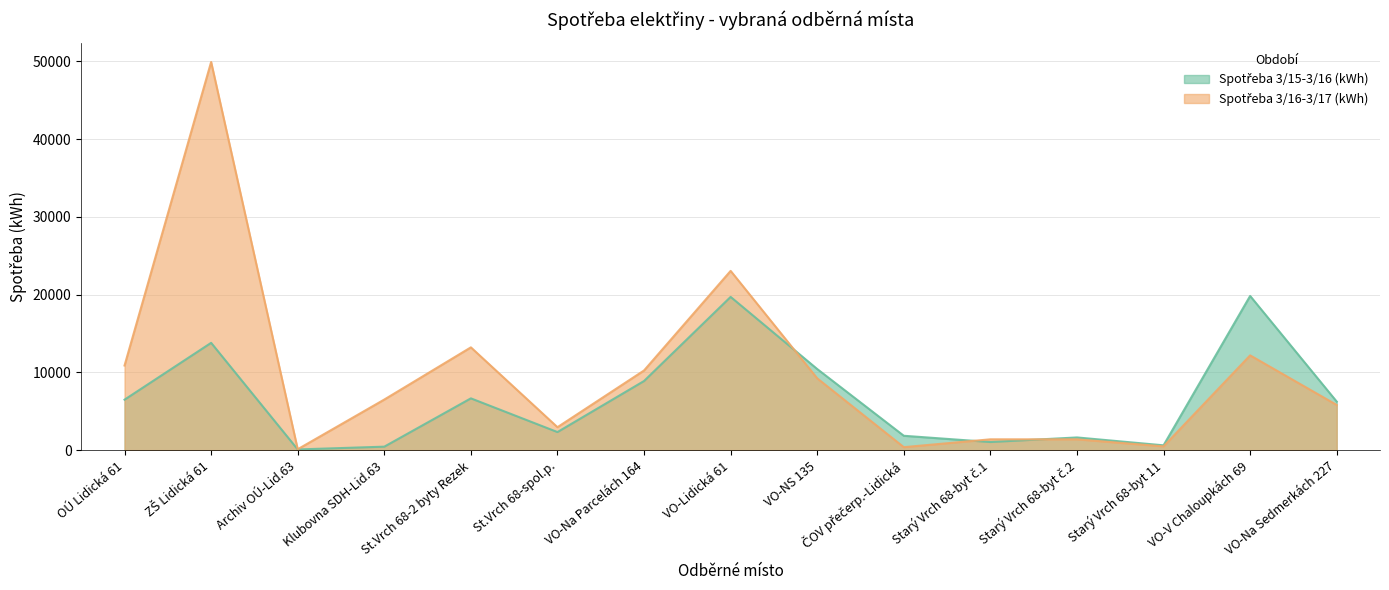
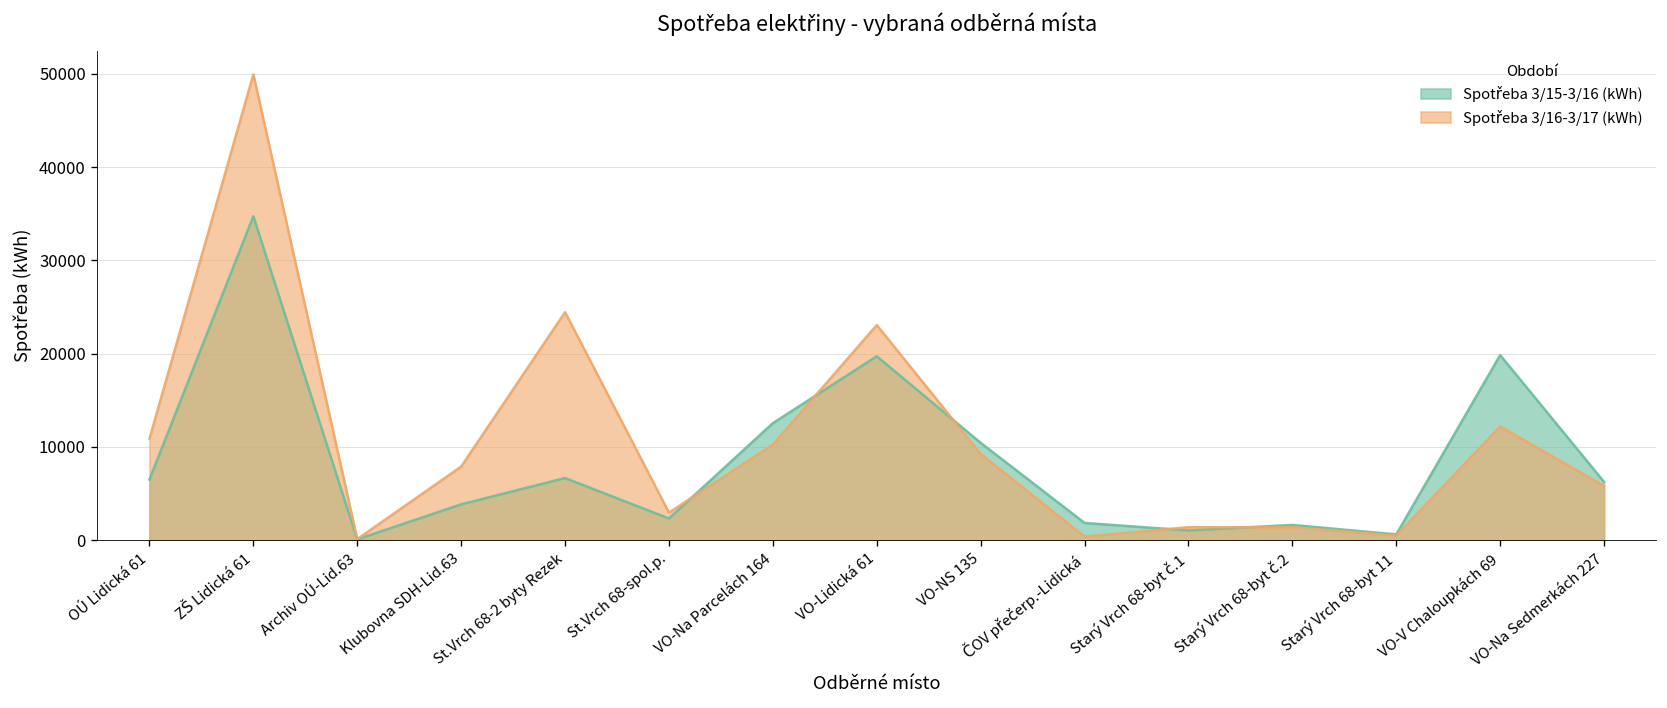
Spotřeba 3/15-3/16 (kWh), ZŠ Lidická 61: 14000 -> 35000
Spotřeba 3/15-3/16 (kWh), Klubovna SDH-Lid.63: 0 -> 4000
Spotřeba 3/16-3/17 (kWh), Klubovna SDH-Lid.63: 7000 -> 8000
Spotřeba 3/16-3/17 (kWh), St.Vrch 68-2 byty Rezek: 13000 -> 24000
Spotřeba 3/15-3/16 (kWh), VO-Na Parcelách 164: 9000 -> 13000
